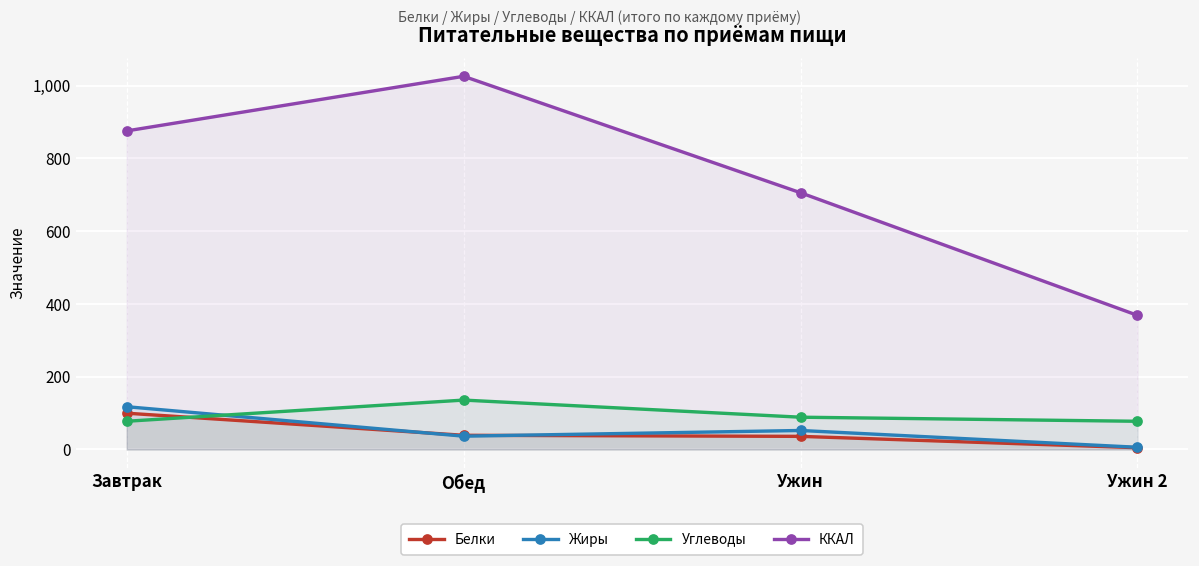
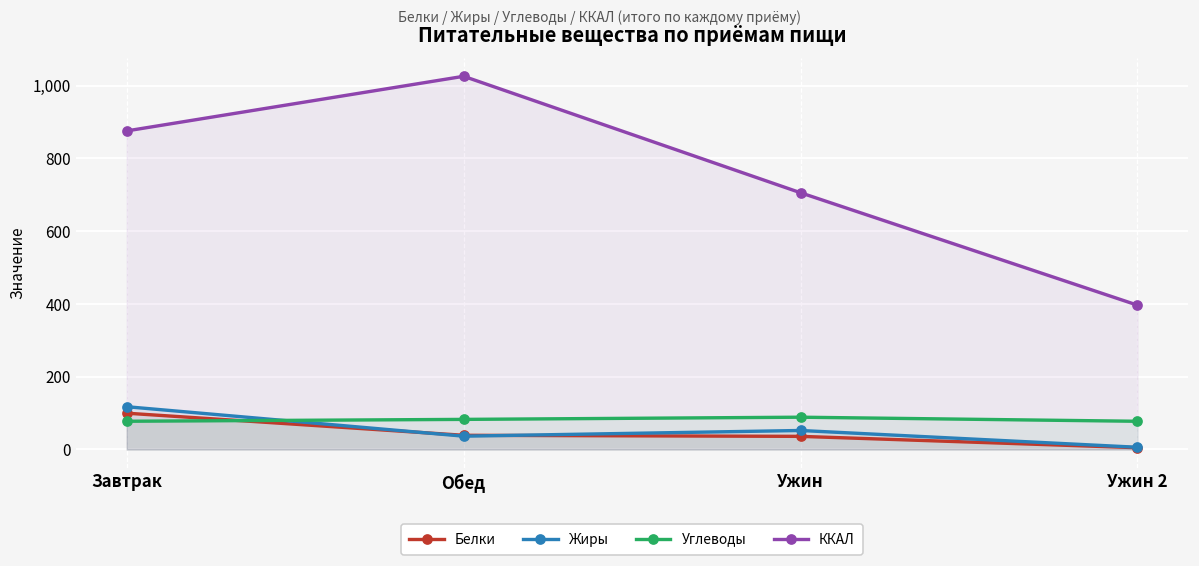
Углеводы, Обед: 140 -> 80
ККАЛ, Ужин 2: 370 -> 400
